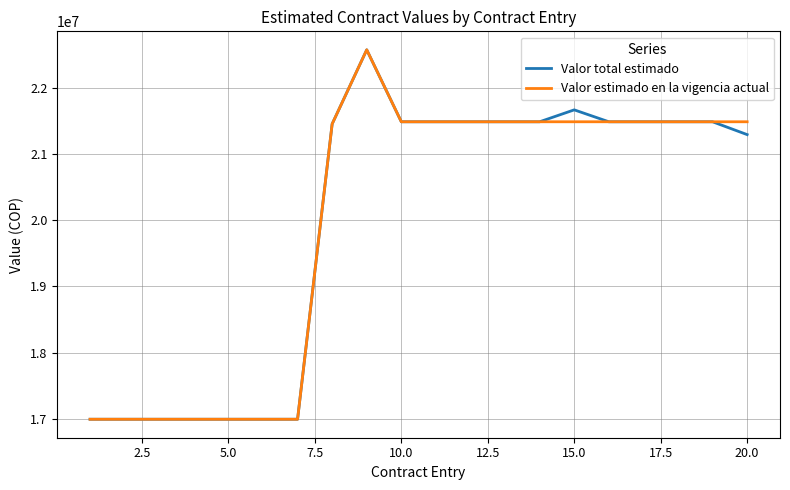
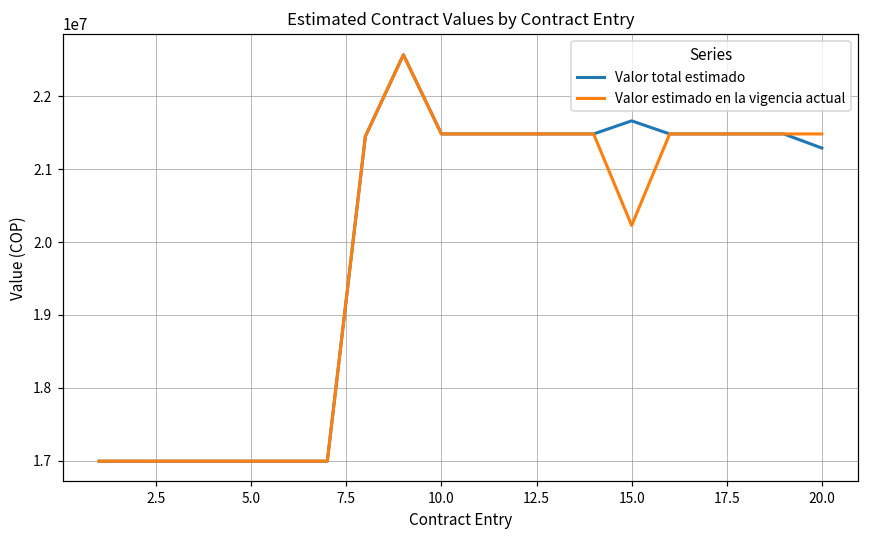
Valor estimado en la vigencia actual, 15.0: 21500000 -> 20200000
